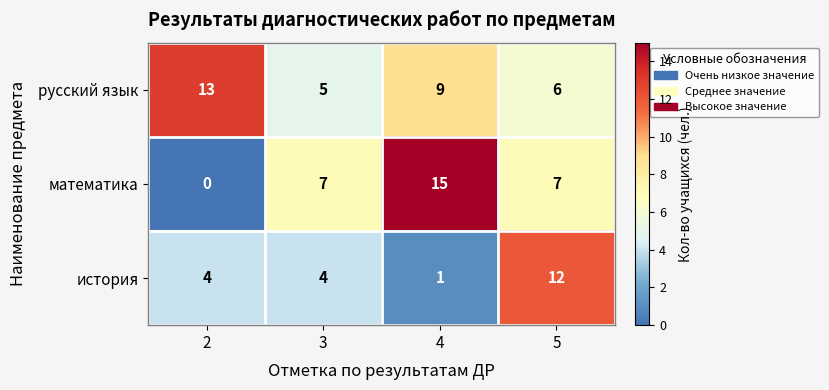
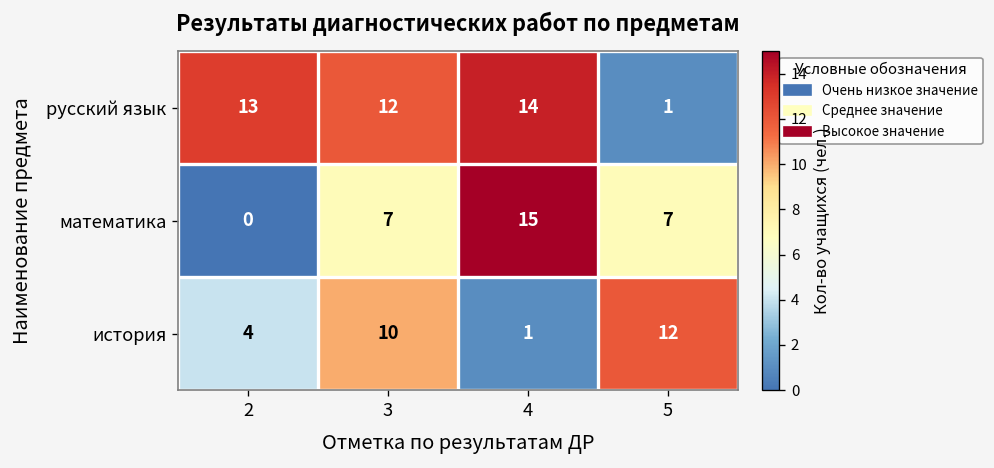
русский язык, 3: 5 -> 12
русский язык, 4: 9 -> 14
русский язык, 5: 6 -> 1
история, 3: 4 -> 10
